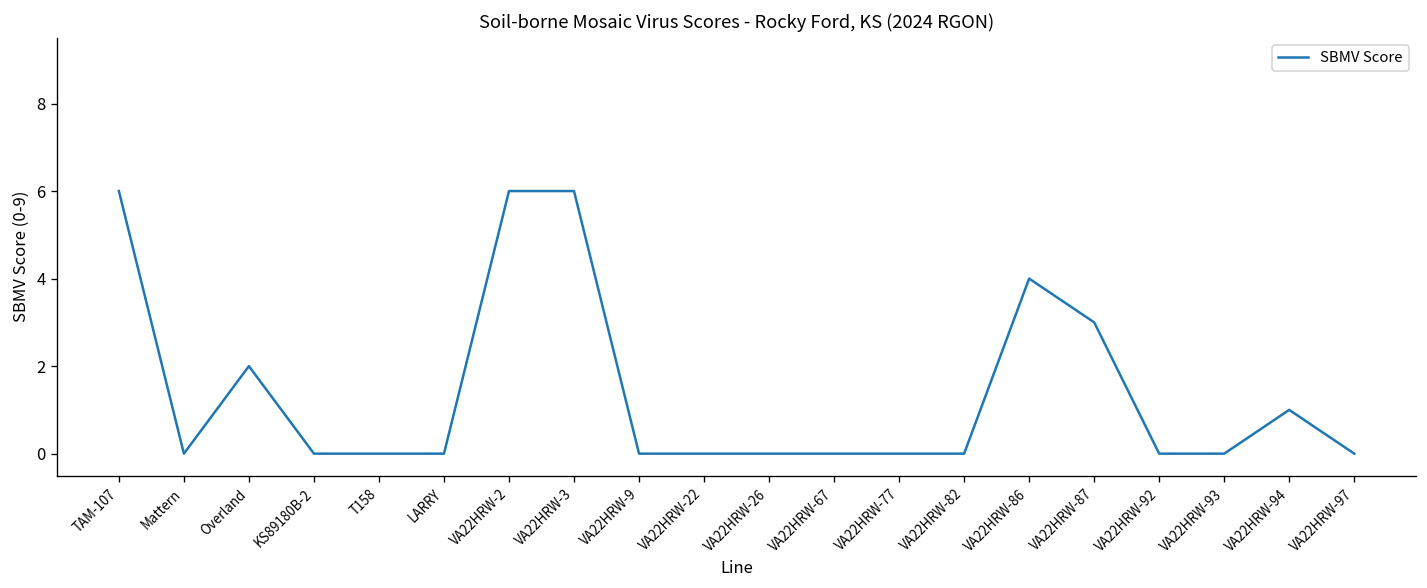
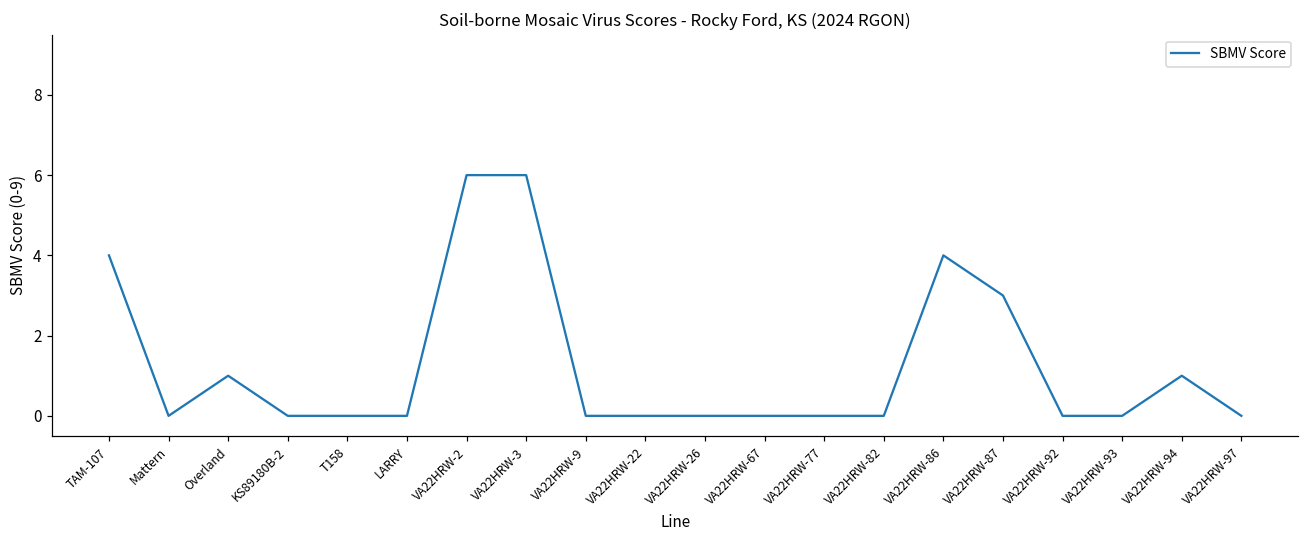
TAM-107: 6 -> 4
Overland: 2 -> 1
